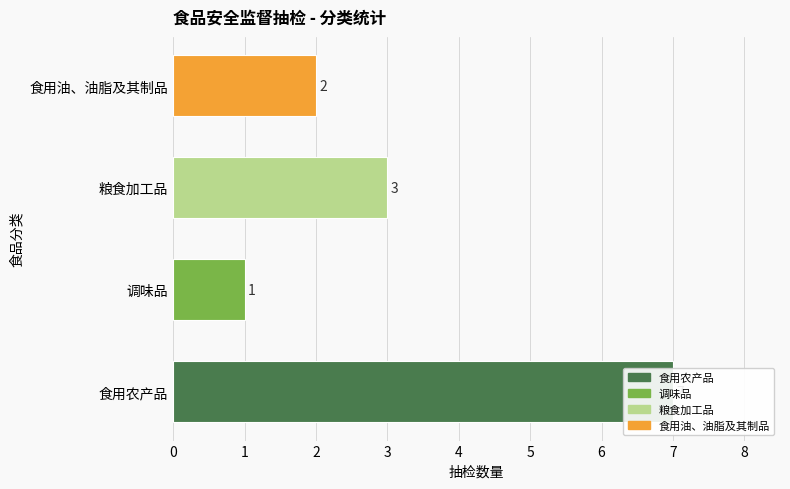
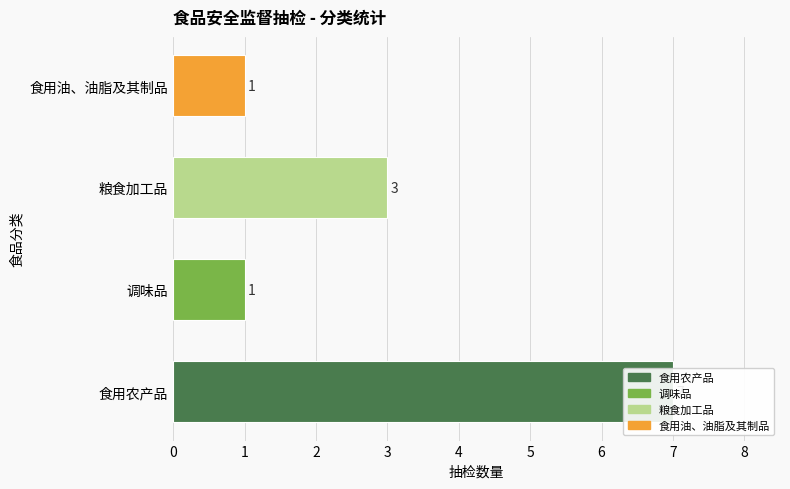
食用油、油脂及其制品: 2 -> 1
